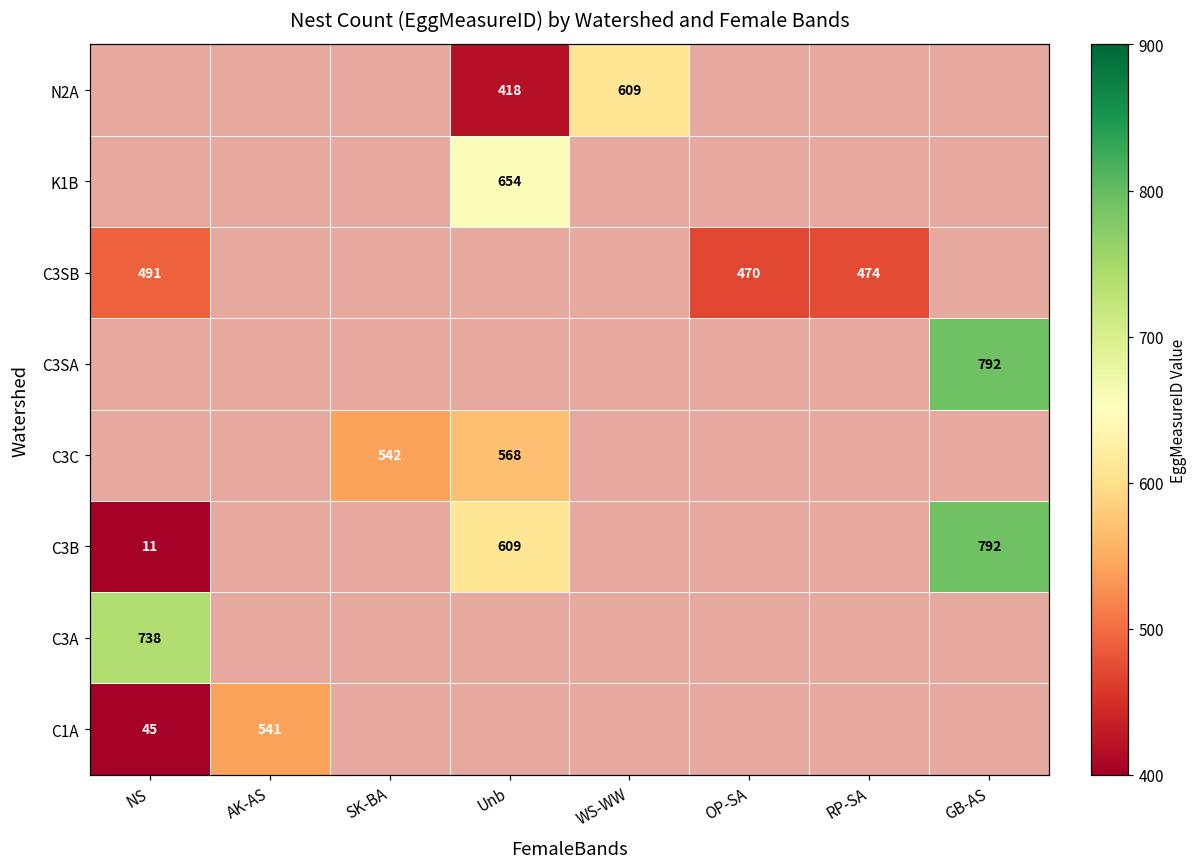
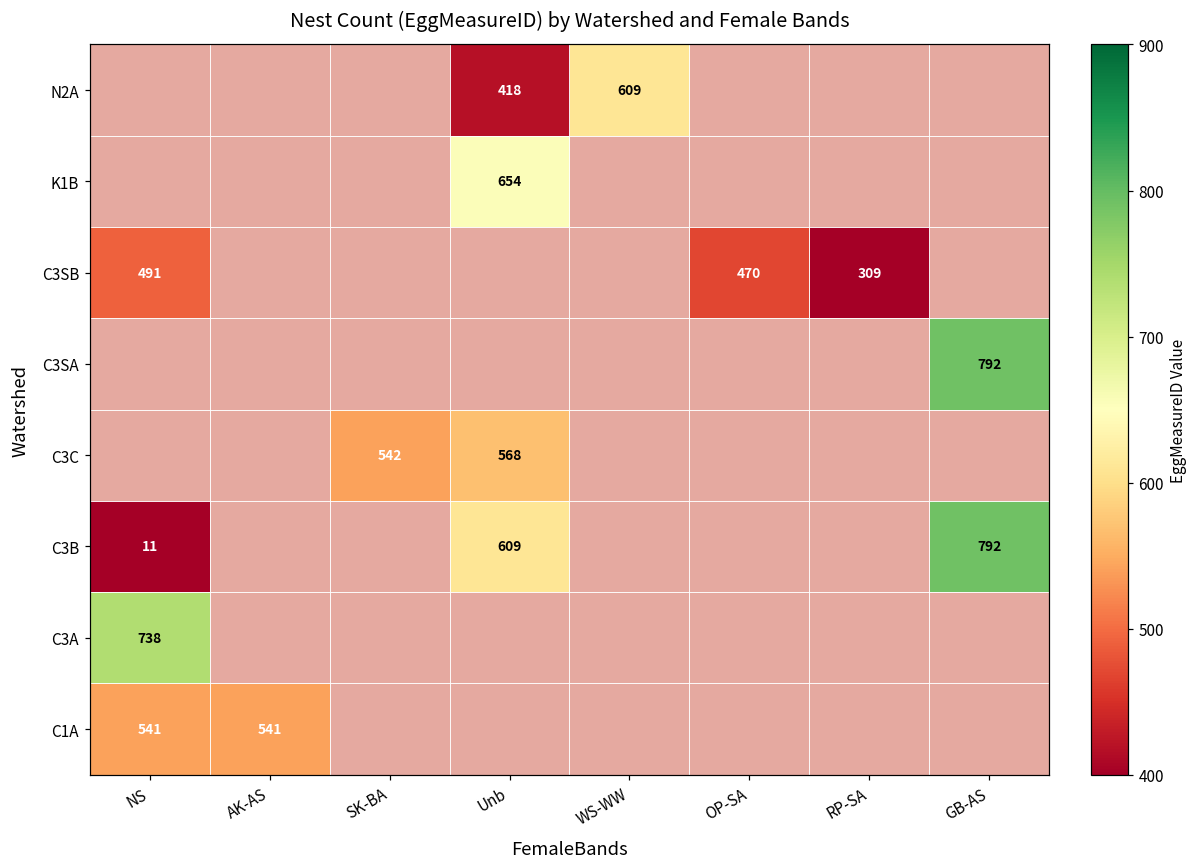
C3SB, RP-SA: 474 -> 309
C1A, NS: 45 -> 541
